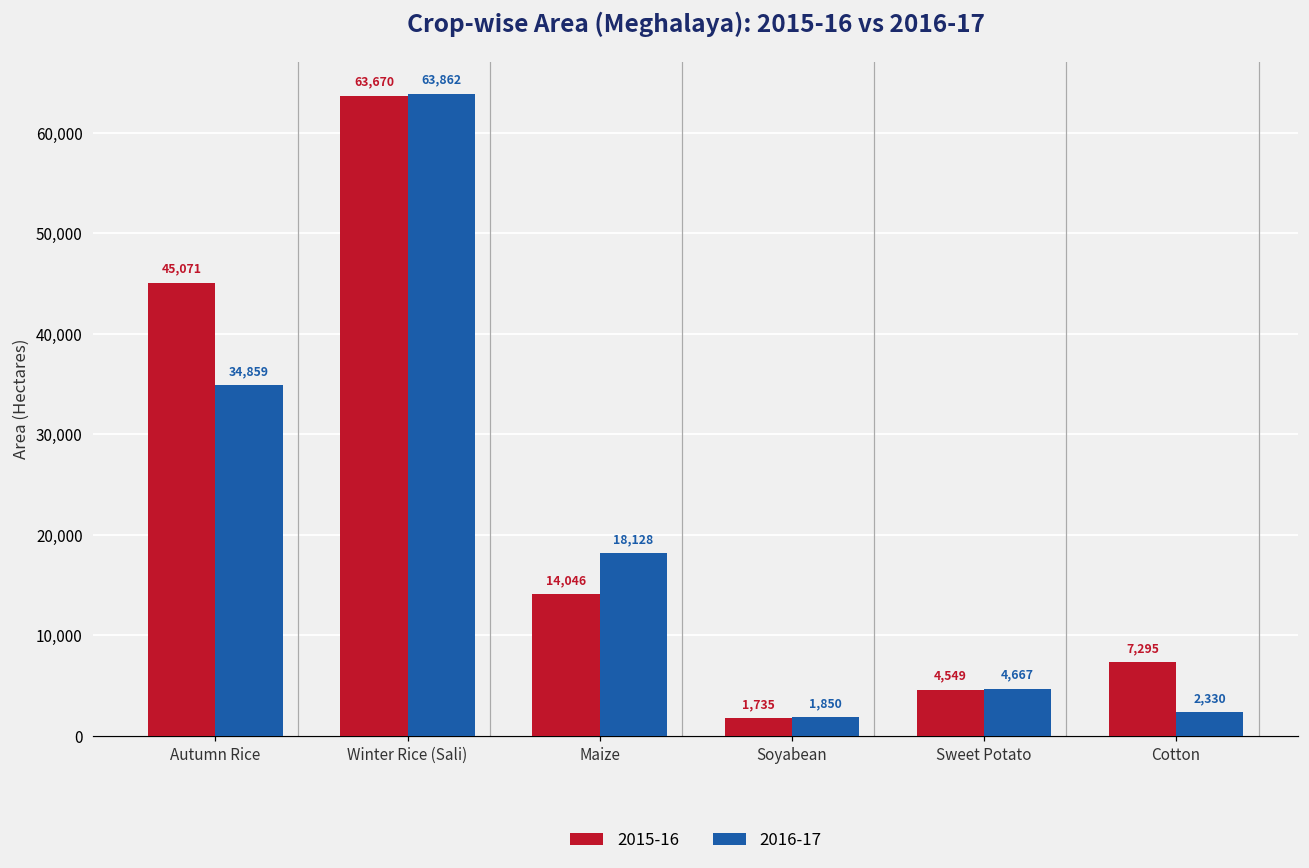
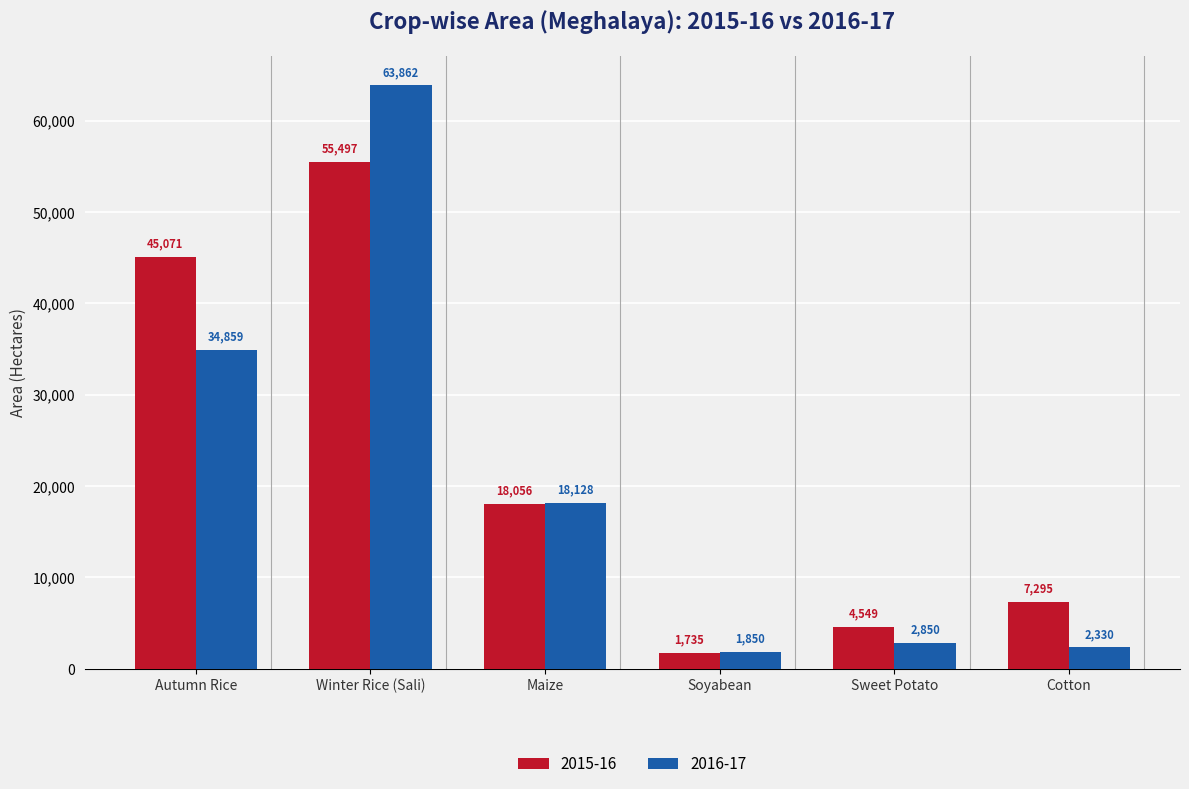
2015-16, Winter Rice (Sali): 63,670 -> 55,497
2015-16, Maize: 14,046 -> 18,056
2016-17, Sweet Potato: 4,667 -> 2,850
